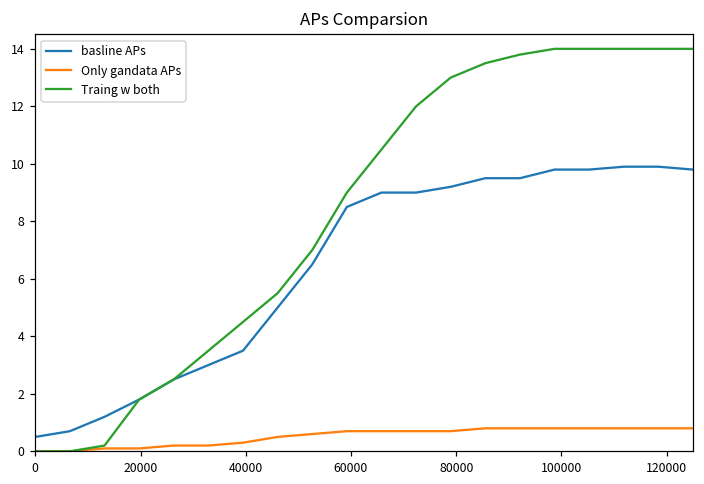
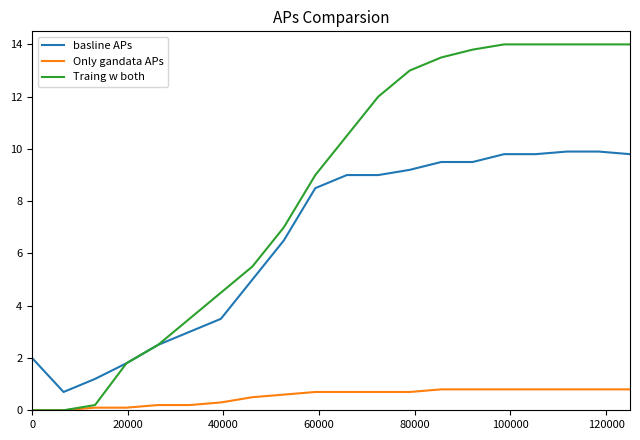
basline APs, 0: 0.5 -> 2.0
